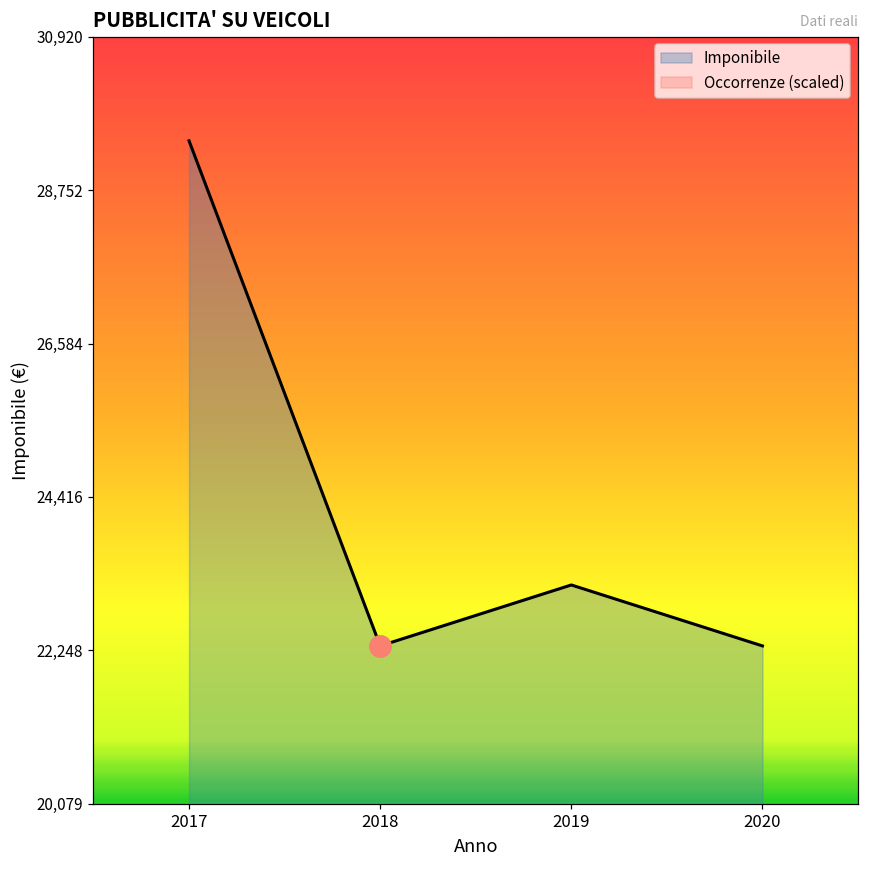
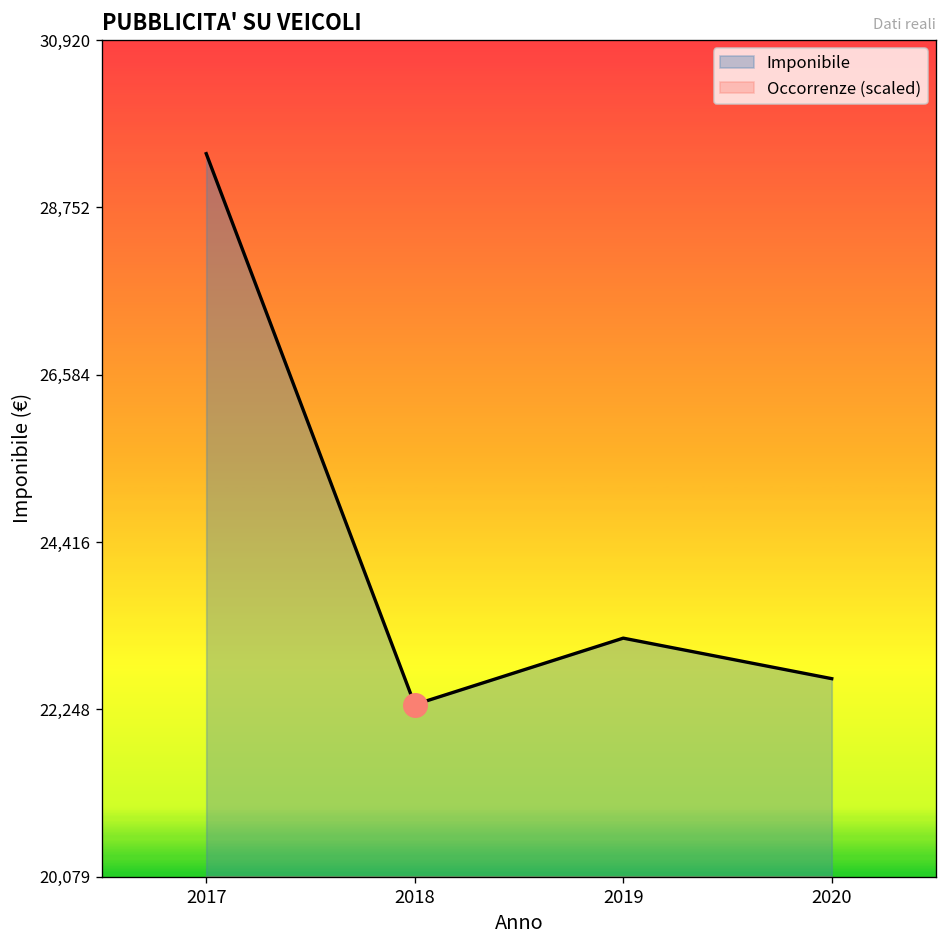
Imponibile, 2020: 22,300 -> 22,600
